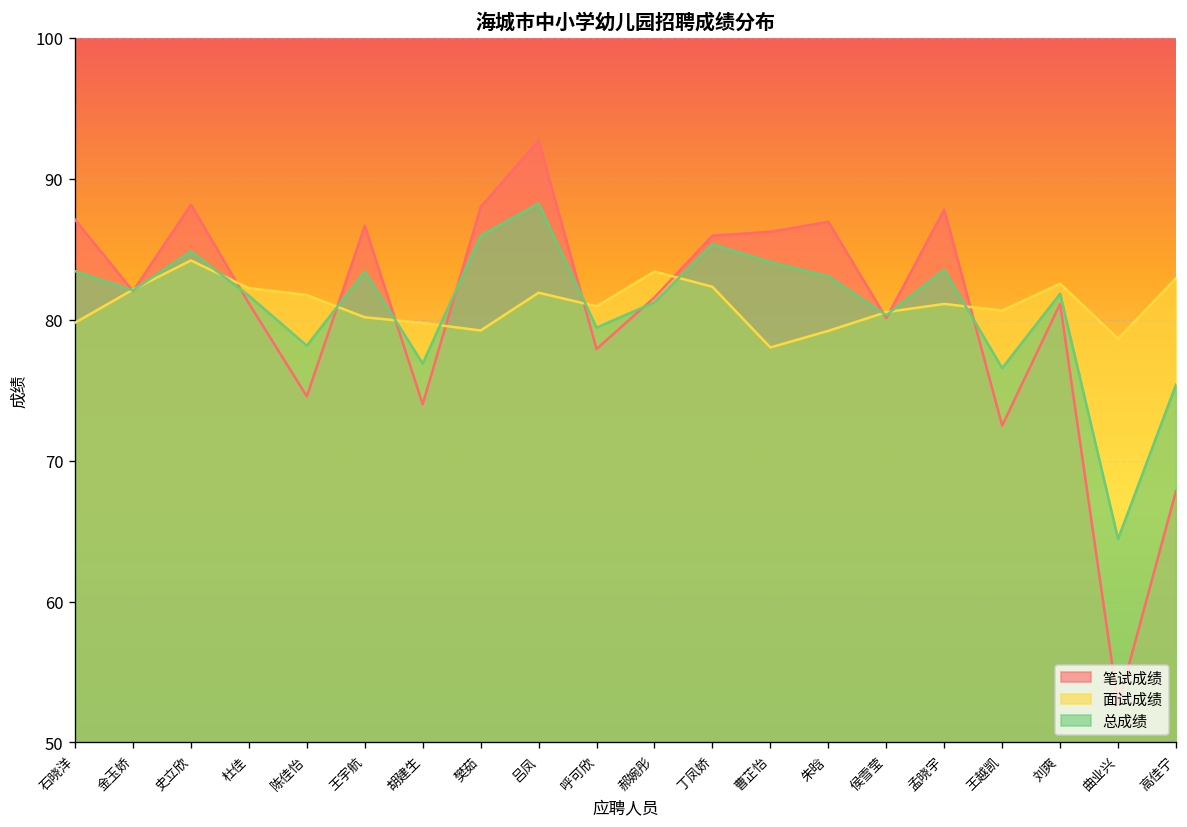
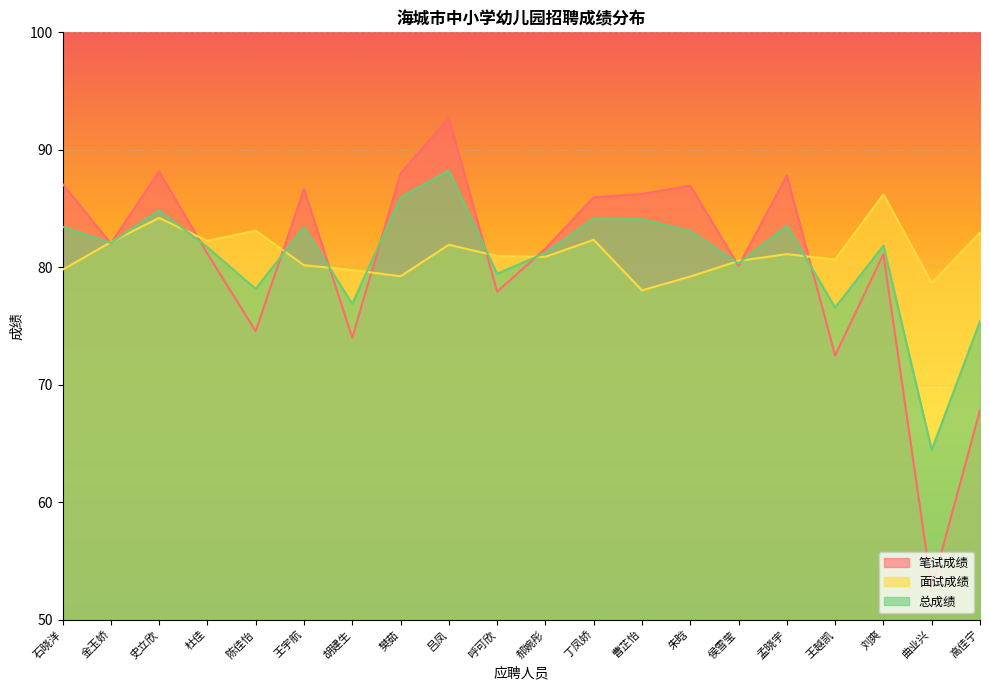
面试成绩, 陈佳怡: 81.8 -> 83.1
面试成绩, 郝婉彤: 83.4 -> 80.9
总成绩, 丁凤娇: 85.4 -> 84.1
面试成绩, 刘爽: 82.6 -> 86.2
